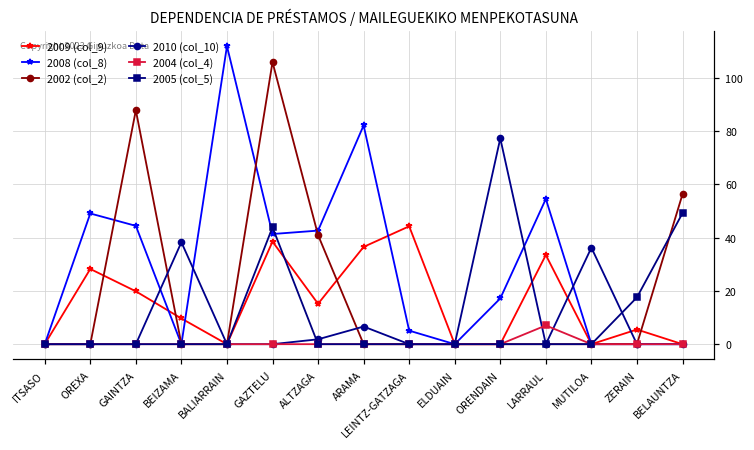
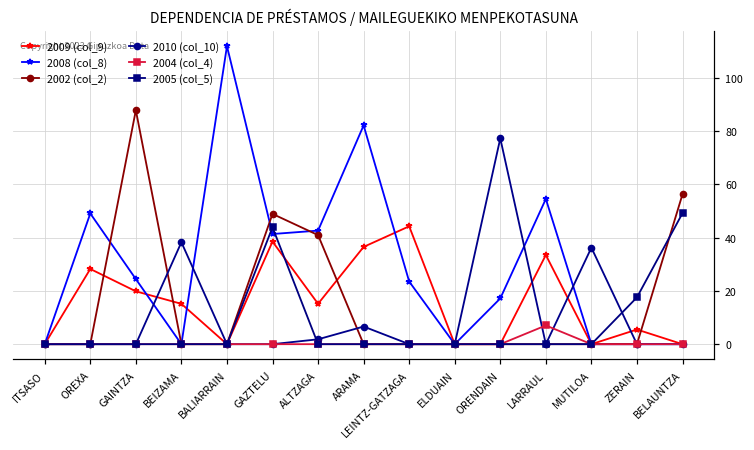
2008 (col_8), GAINTZA: 44 -> 24
2009 (col_9), BEIZAMA: 10 -> 15
2002 (col_2), GAZTELU: 106 -> 49
2008 (col_8), LEINTZ-GATZAGA: 5 -> 24
